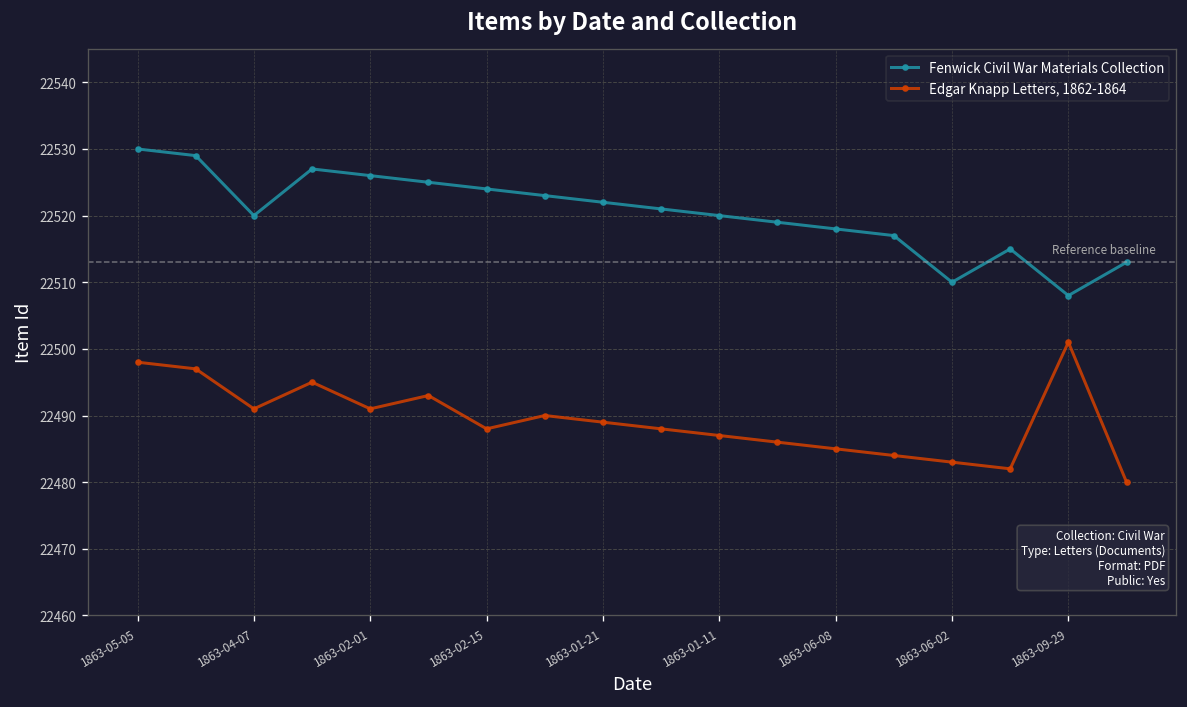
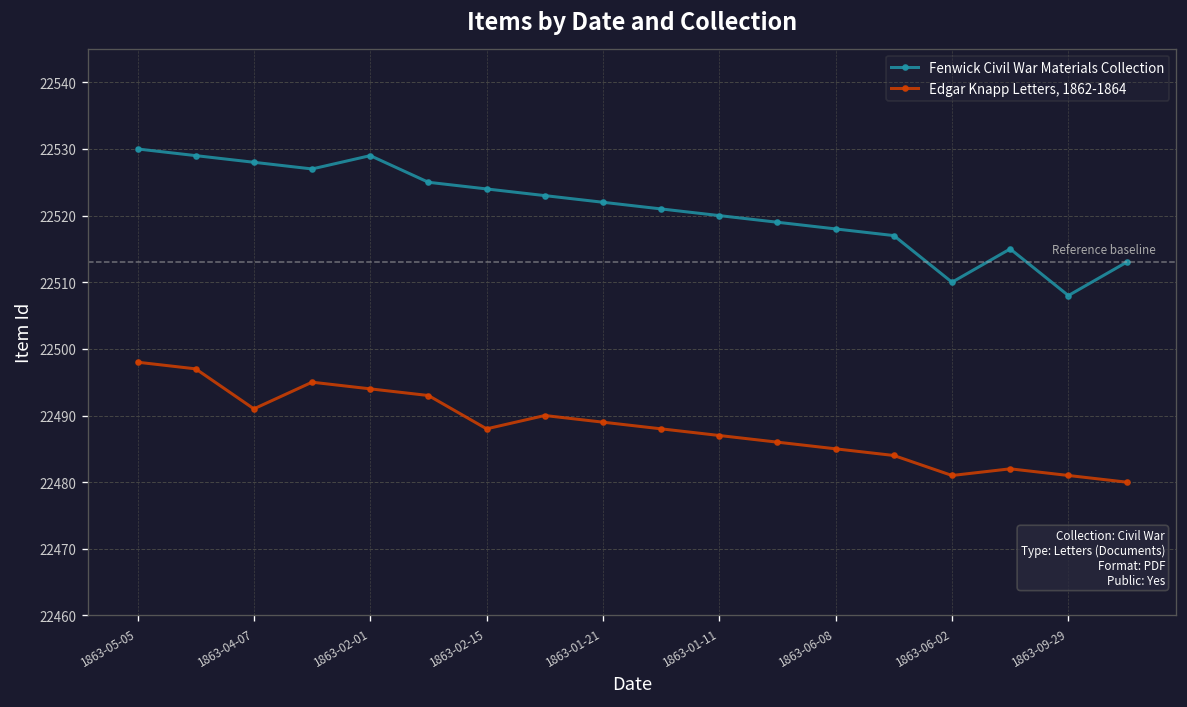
Fenwick Civil War Materials Collection, 1863-04-07: 22520 -> 22528
Fenwick Civil War Materials Collection, 1863-02-01: 22526 -> 22529
Edgar Knapp Letters, 1862-1864, 1863-02-01: 22491 -> 22494
Edgar Knapp Letters, 1862-1864, 1863-06-02: 22483 -> 22481
Edgar Knapp Letters, 1862-1864, 1863-09-29: 22501 -> 22481
